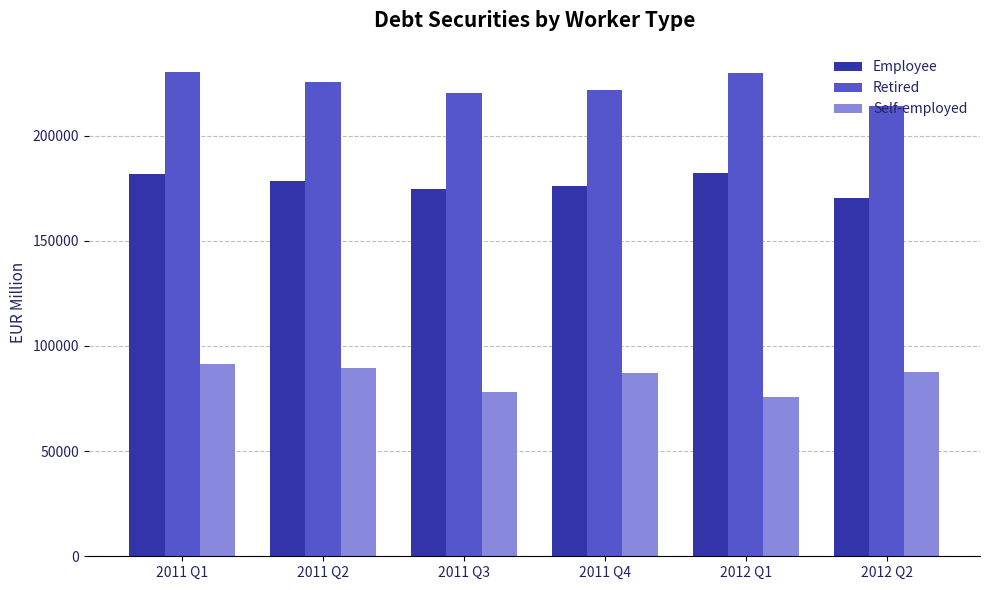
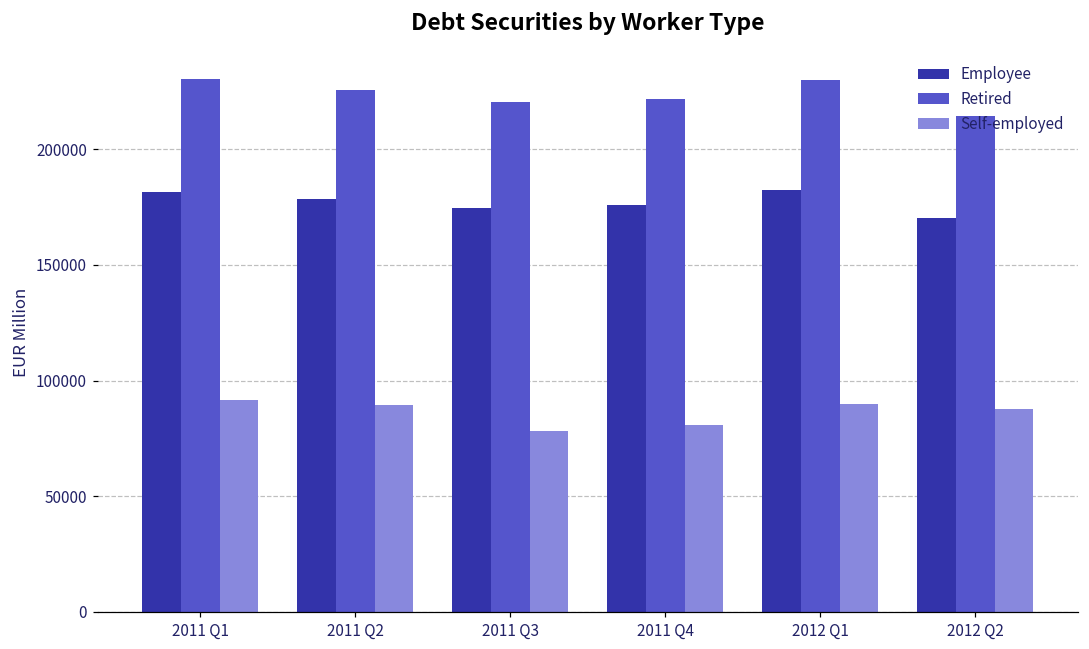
Self-employed, 2011 Q4: 87000 -> 81000
Self-employed, 2012 Q1: 76000 -> 90000
